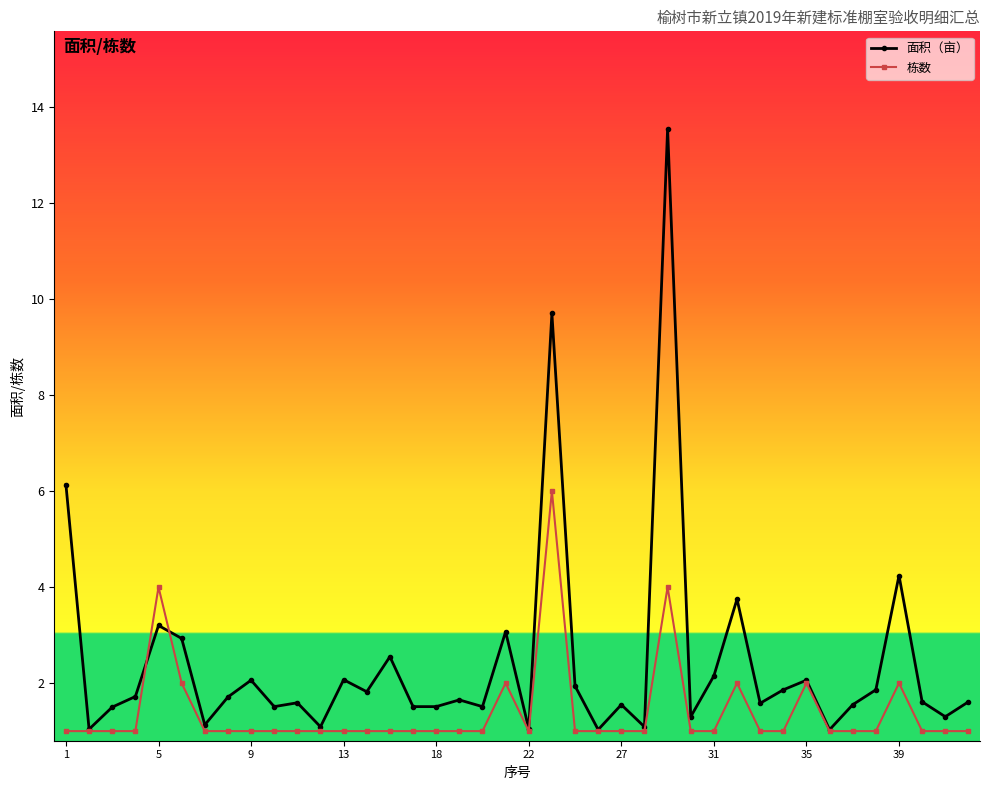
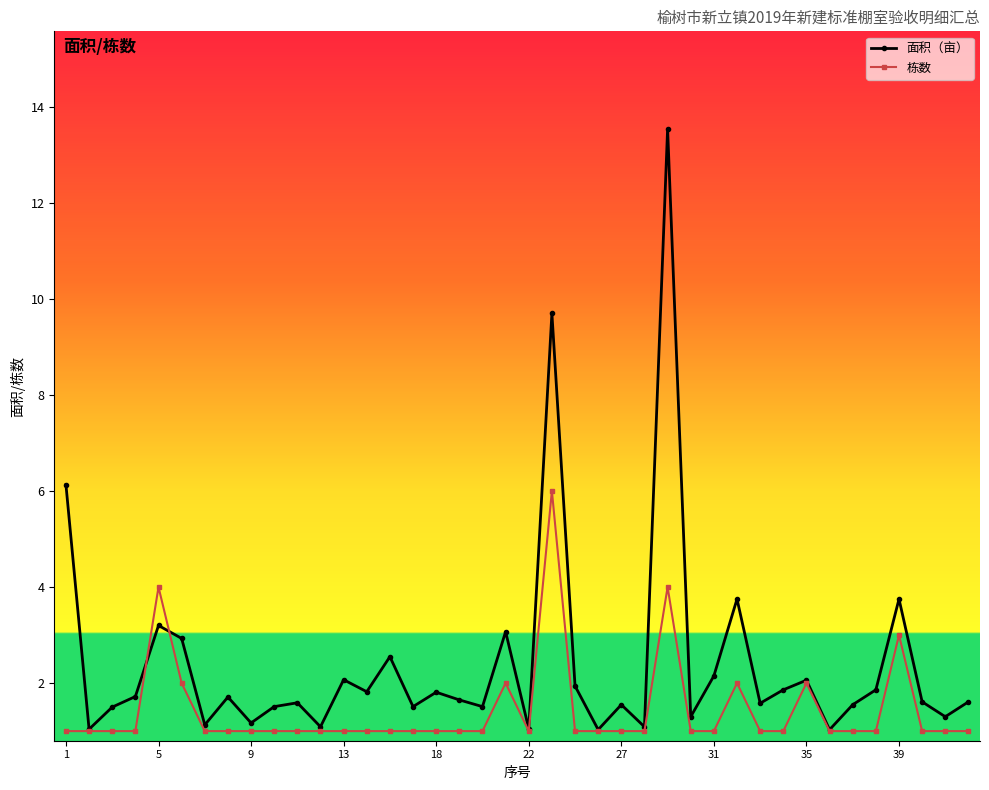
面积（亩）, 9: 2.1 -> 1.2
面积（亩）, 18: 1.5 -> 1.8
面积（亩）, 39: 4.2 -> 3.8
栋数, 39: 2 -> 3
